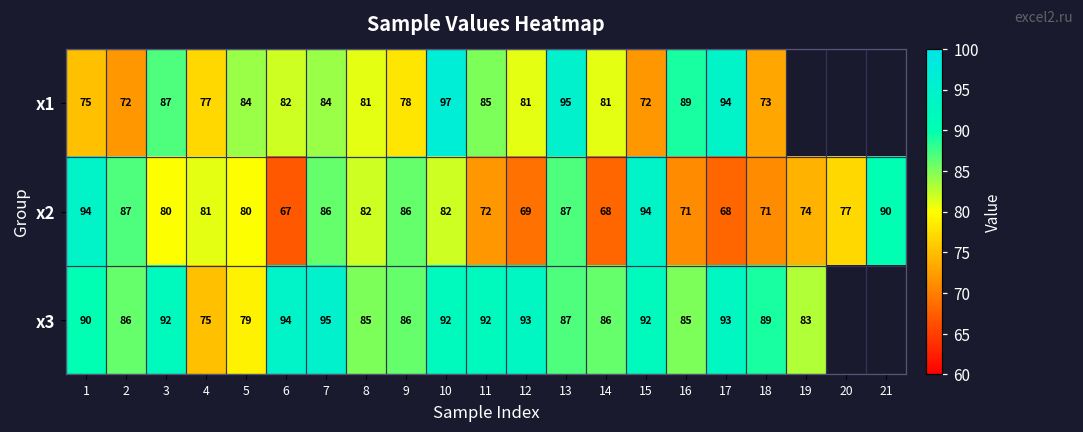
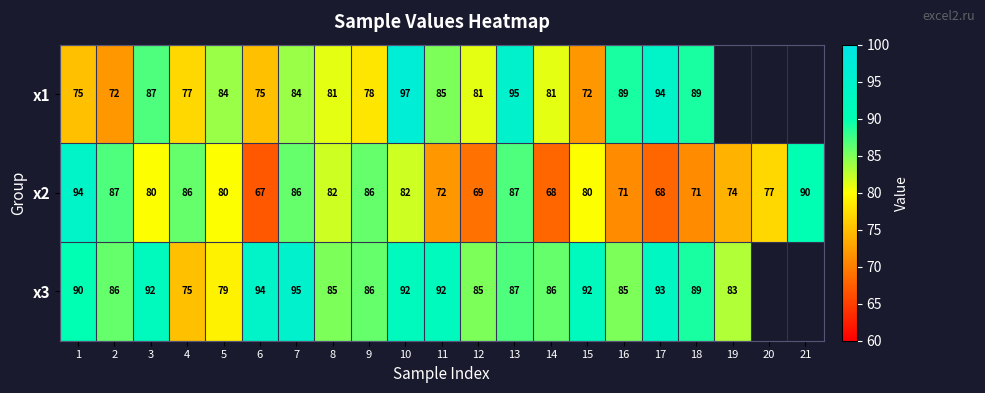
х1, 6: 82 -> 75
х1, 18: 73 -> 89
х2, 4: 81 -> 86
х2, 15: 94 -> 80
х3, 12: 93 -> 85
